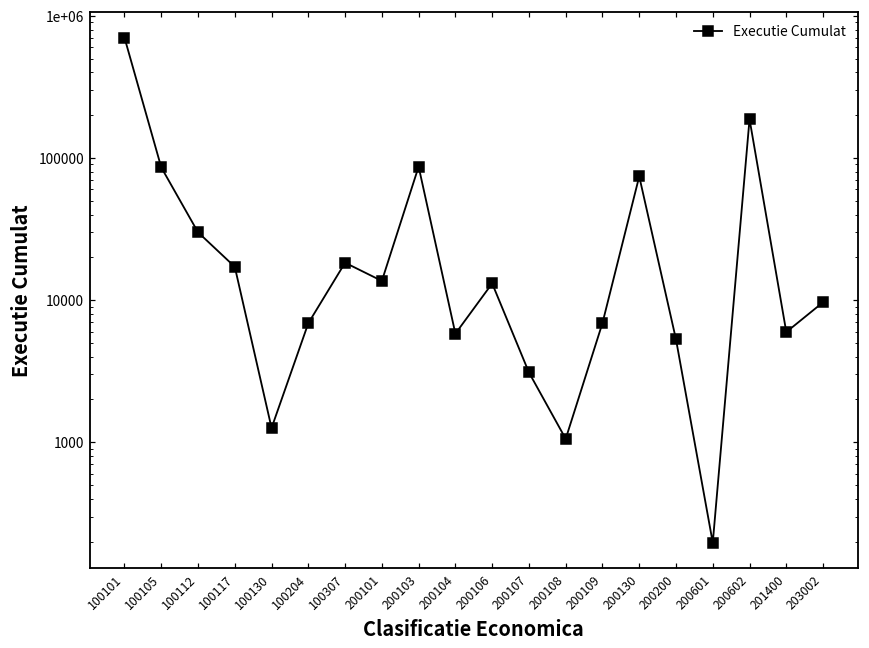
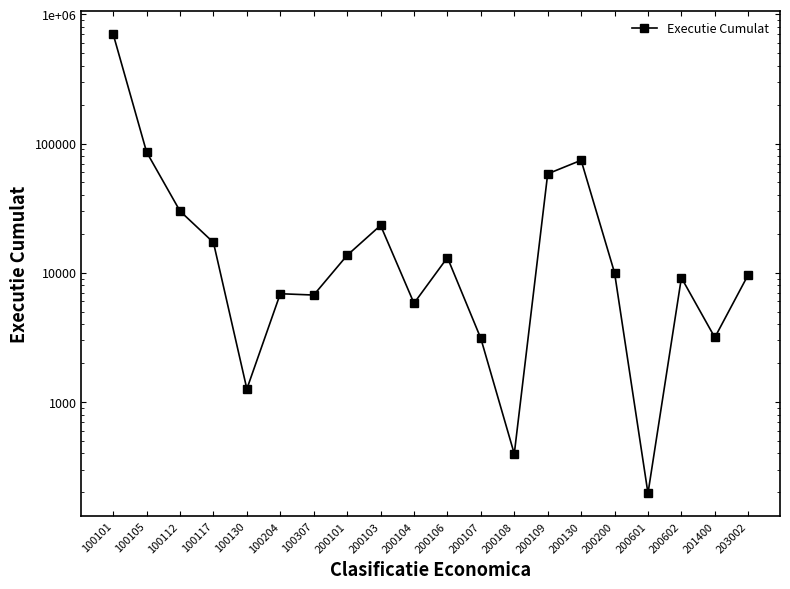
100307: 18000 -> 7000
200103: 90000 -> 23000
200108: 1100 -> 400
200109: 7000 -> 60000
200200: 5300 -> 10000
200602: 190000 -> 9000
201400: 6000 -> 3200
